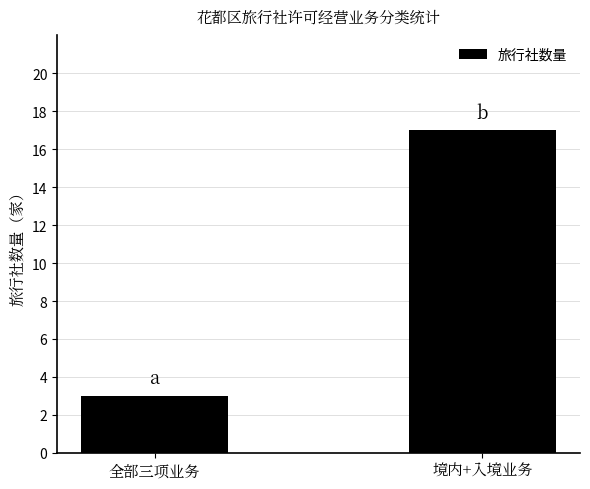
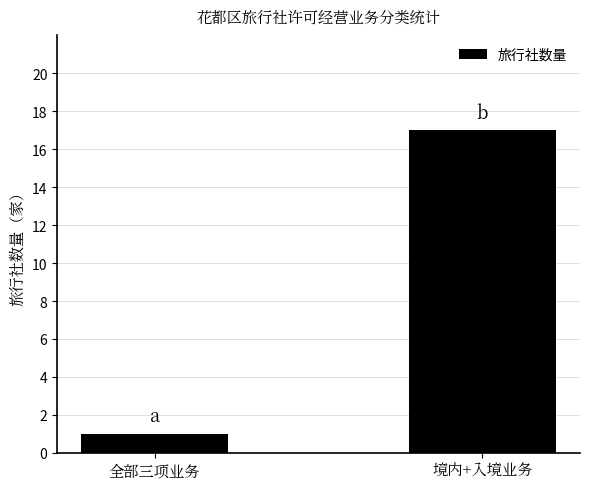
全部三项业务: 3 -> 1
